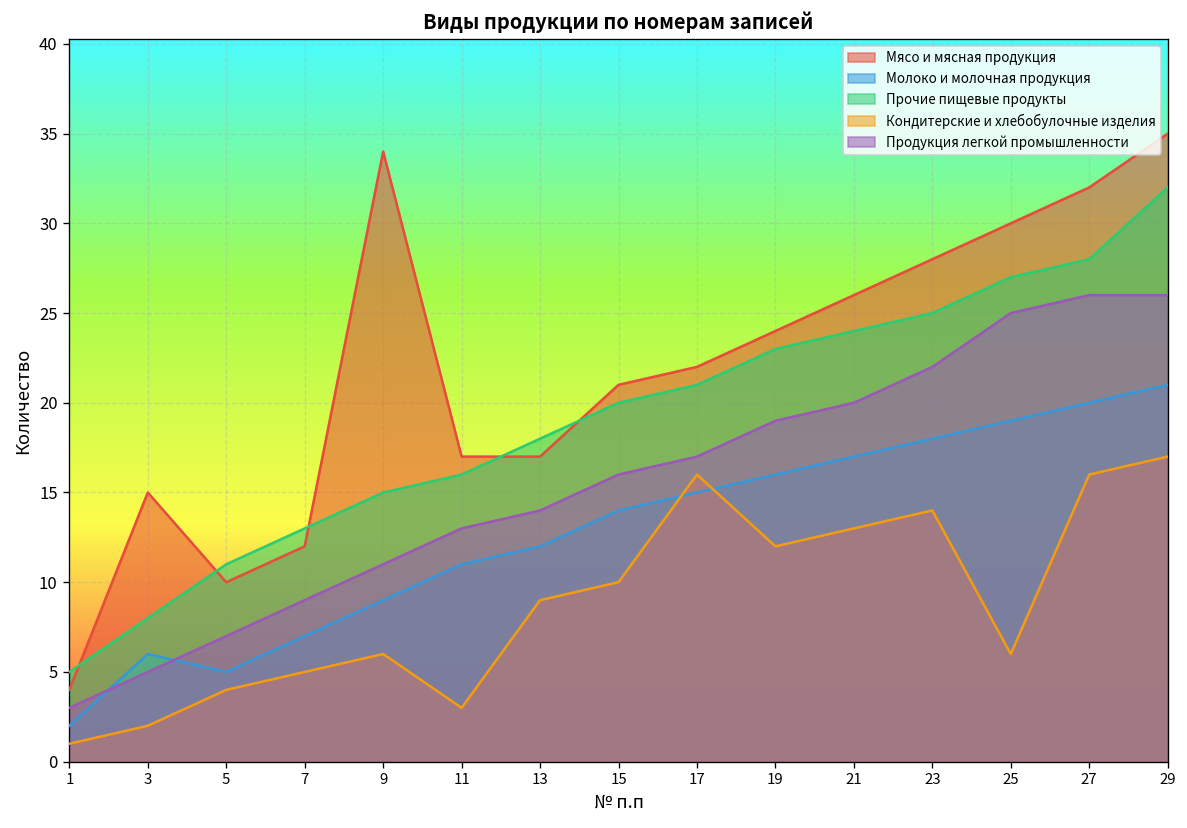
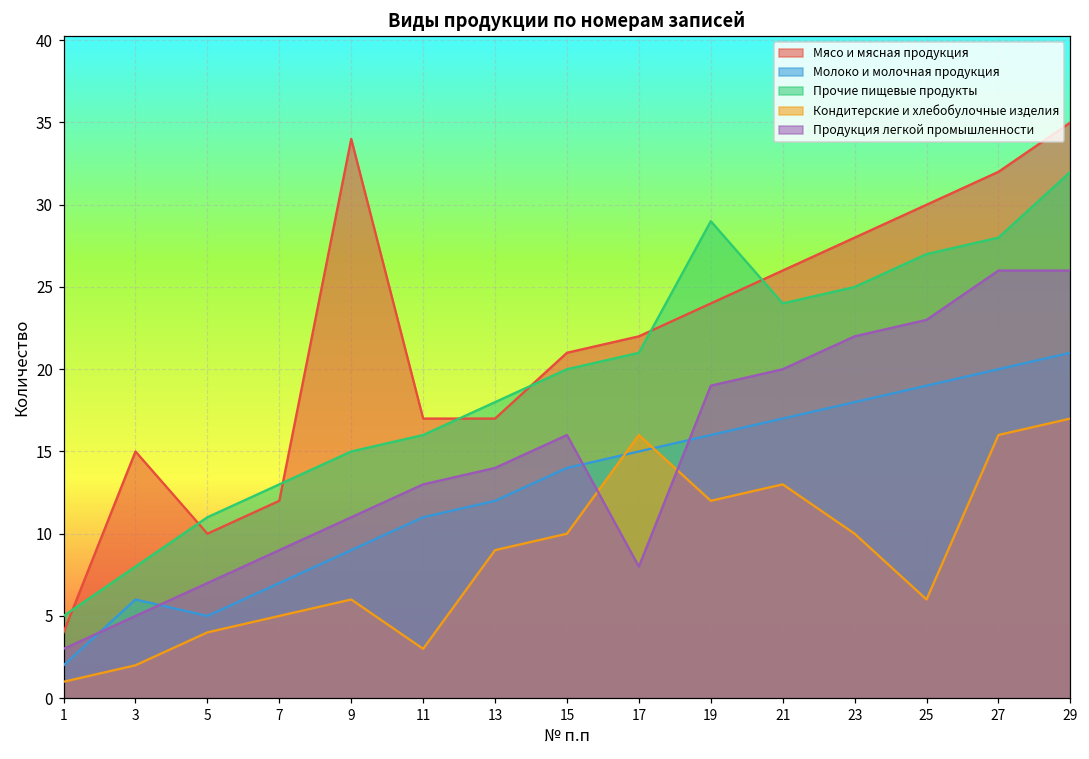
Продукция легкой промышленности, 17: 17 -> 8
Прочие пищевые продукты, 19: 23 -> 29
Кондитерские и хлебобулочные изделия, 23: 14 -> 10
Продукция легкой промышленности, 25: 25 -> 23
